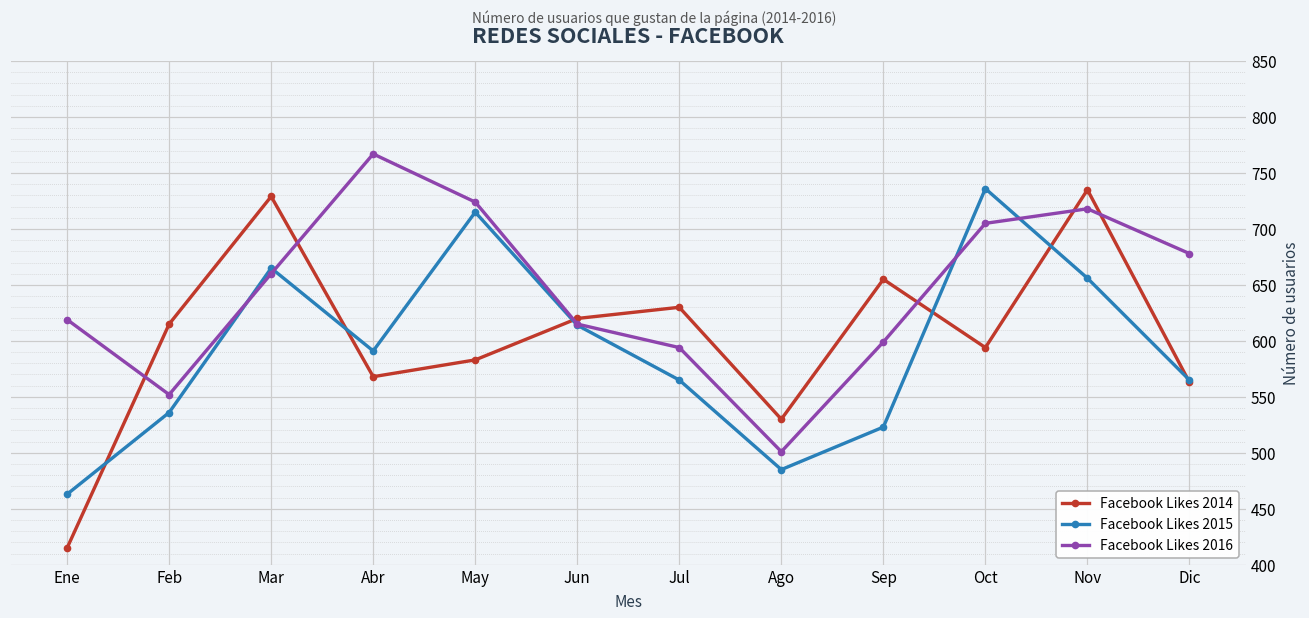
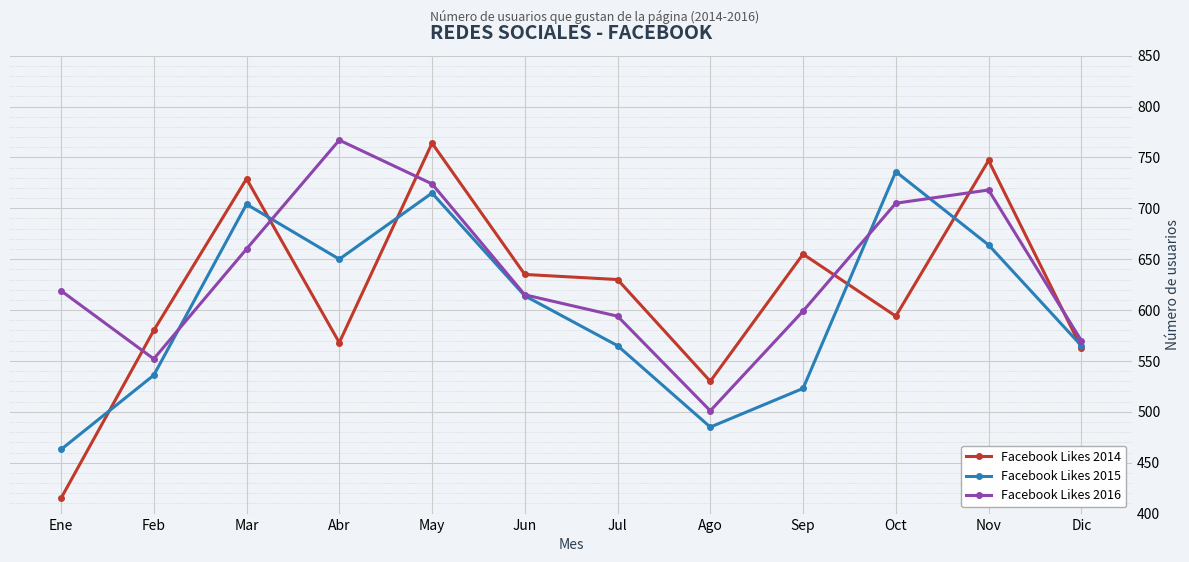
Facebook Likes 2014, Feb: 615 -> 580
Facebook Likes 2015, Mar: 665 -> 704
Facebook Likes 2015, Abr: 591 -> 650
Facebook Likes 2014, May: 583 -> 764
Facebook Likes 2014, Jun: 620 -> 635
Facebook Likes 2014, Nov: 735 -> 747
Facebook Likes 2015, Nov: 656 -> 664
Facebook Likes 2016, Dic: 678 -> 570
